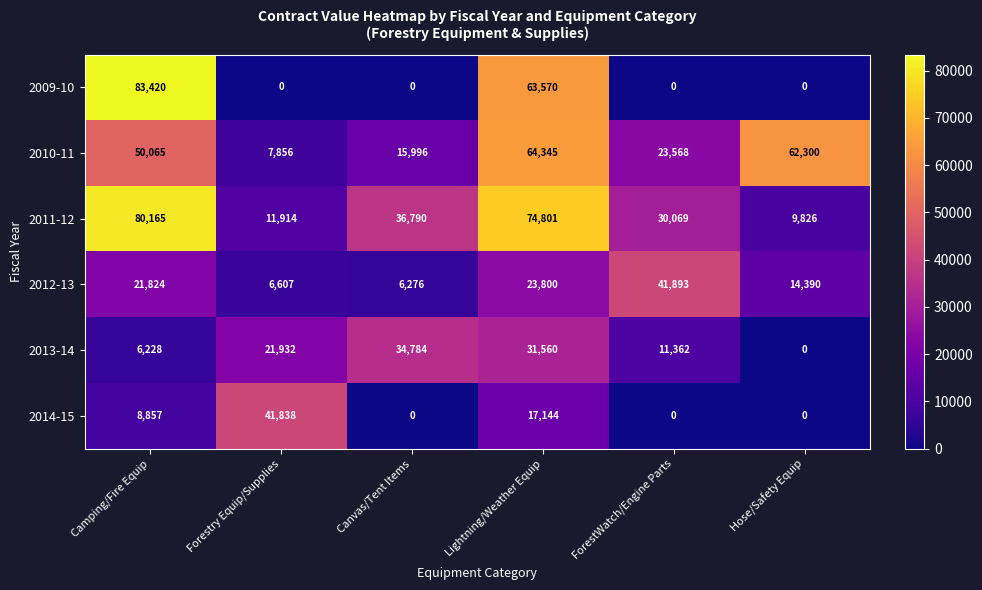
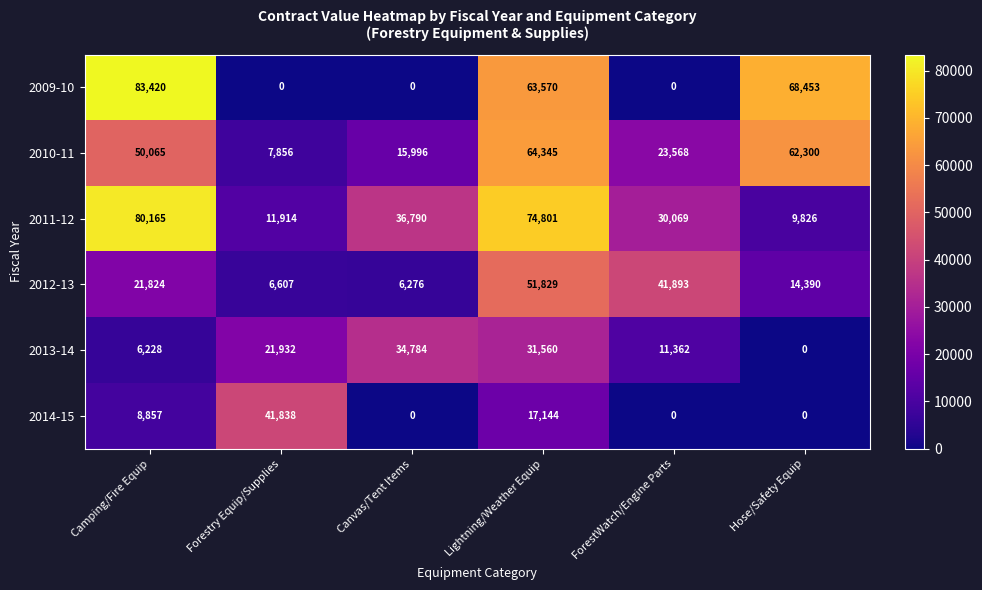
2009-10, Hose/Safety Equip: 0 -> 68,453
2012-13, Lightning/Weather Equip: 23,800 -> 51,829
